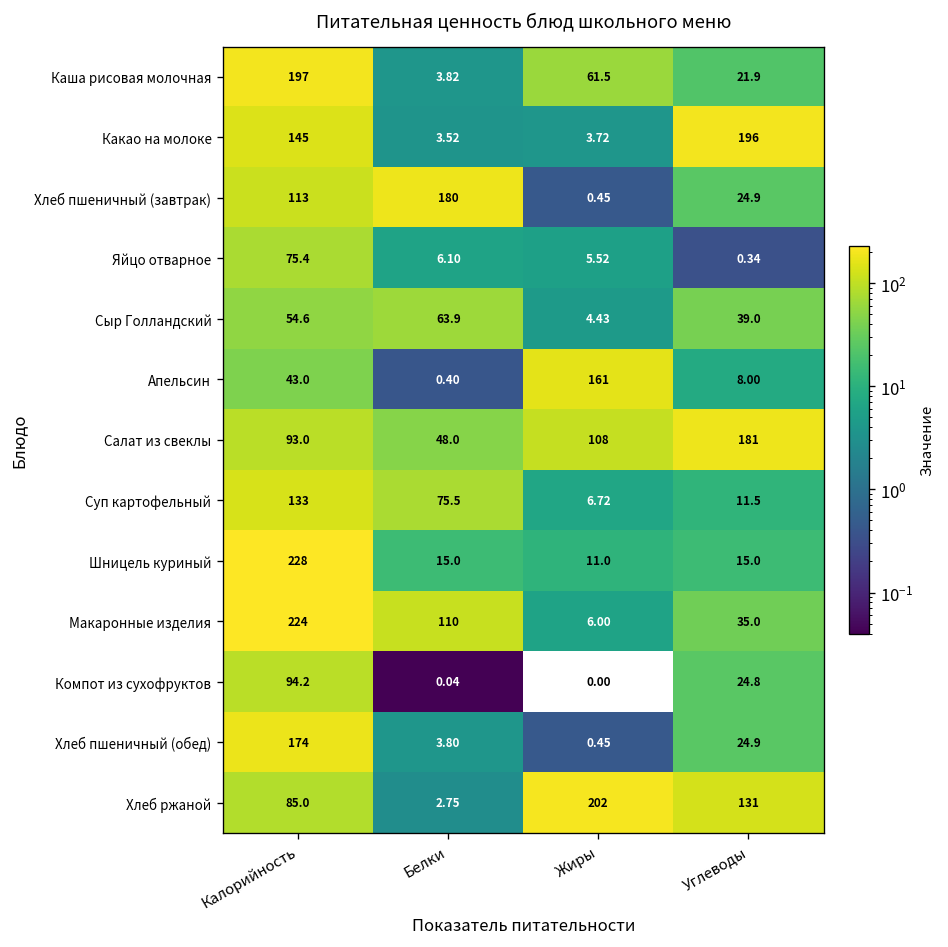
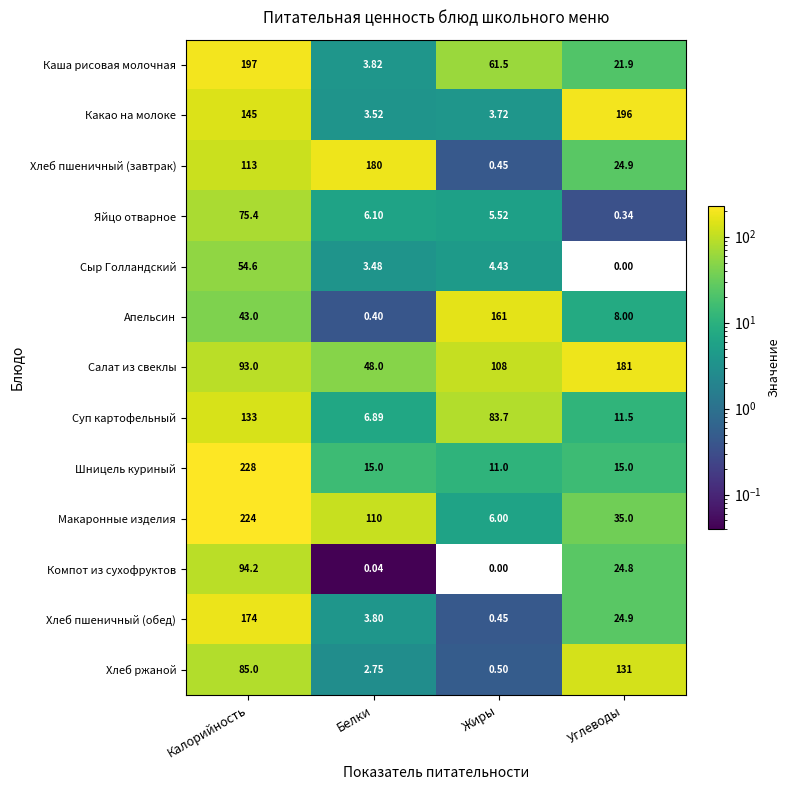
Сыр Голландский, Белки: 63.9 -> 3.48
Сыр Голландский, Углеводы: 39.0 -> 0.00
Суп картофельный, Белки: 75.5 -> 6.89
Суп картофельный, Жиры: 6.72 -> 83.7
Хлеб ржаной, Жиры: 202 -> 0.50
